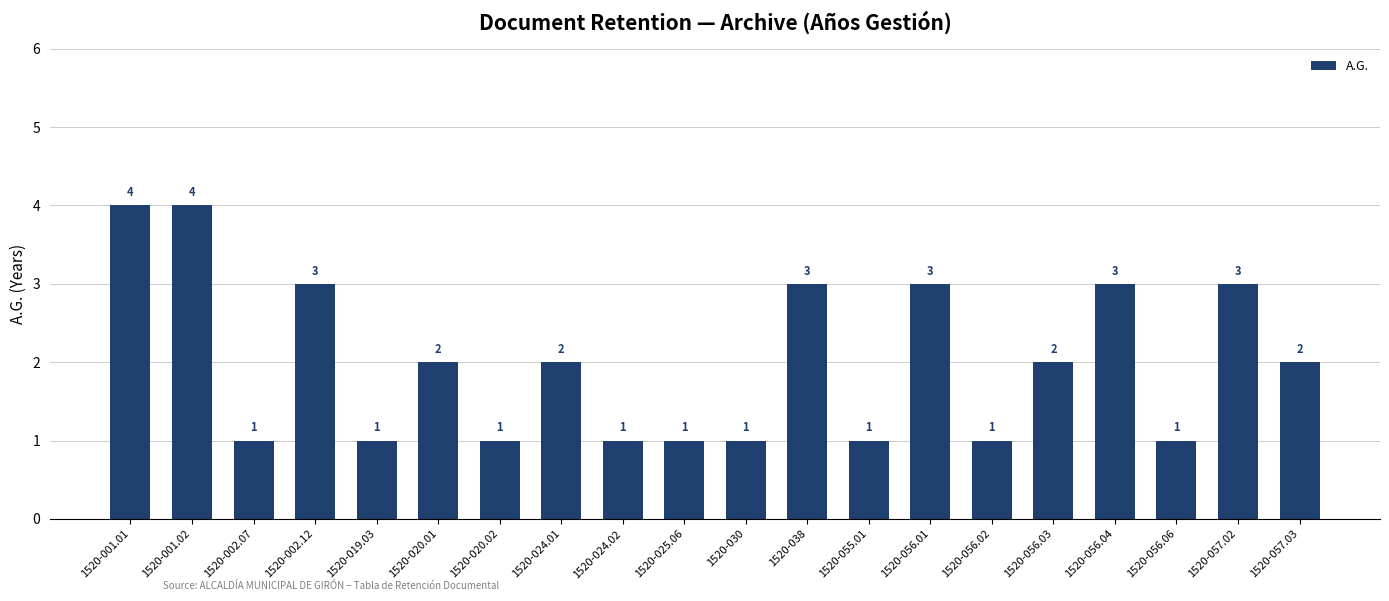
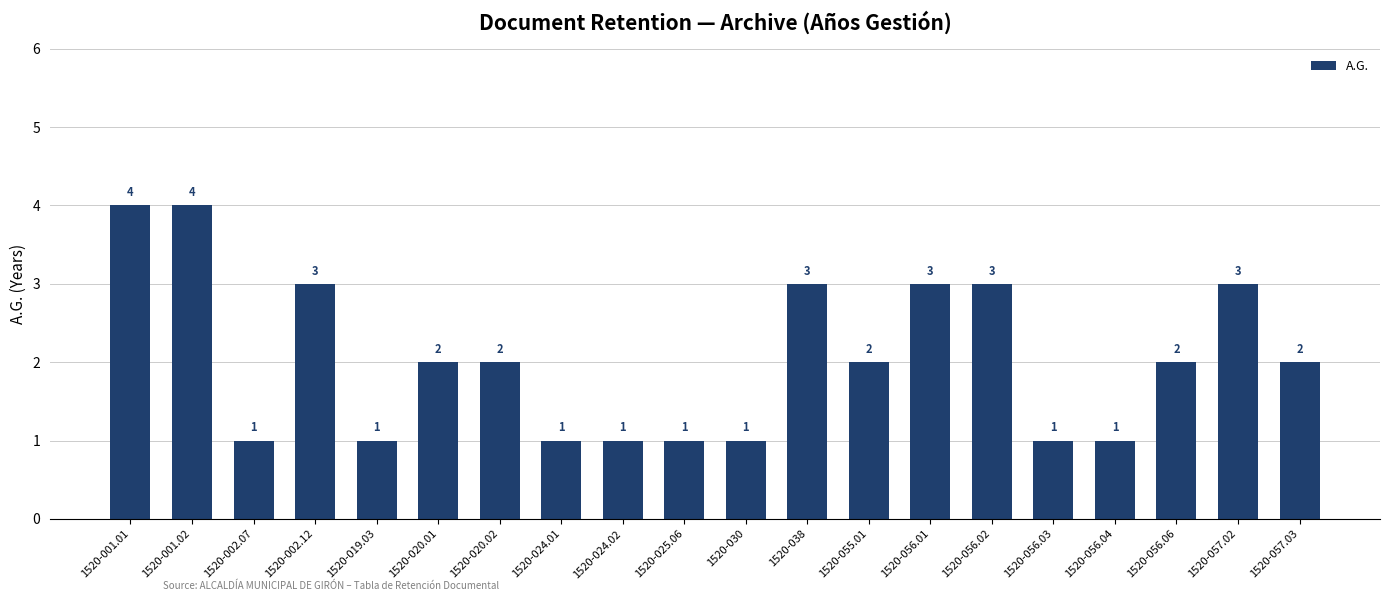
1520-020.02: 1 -> 2
1520-024.01: 2 -> 1
1520-055.01: 1 -> 2
1520-056.02: 1 -> 3
1520-056.03: 2 -> 1
1520-056.04: 3 -> 1
1520-056.06: 1 -> 2
